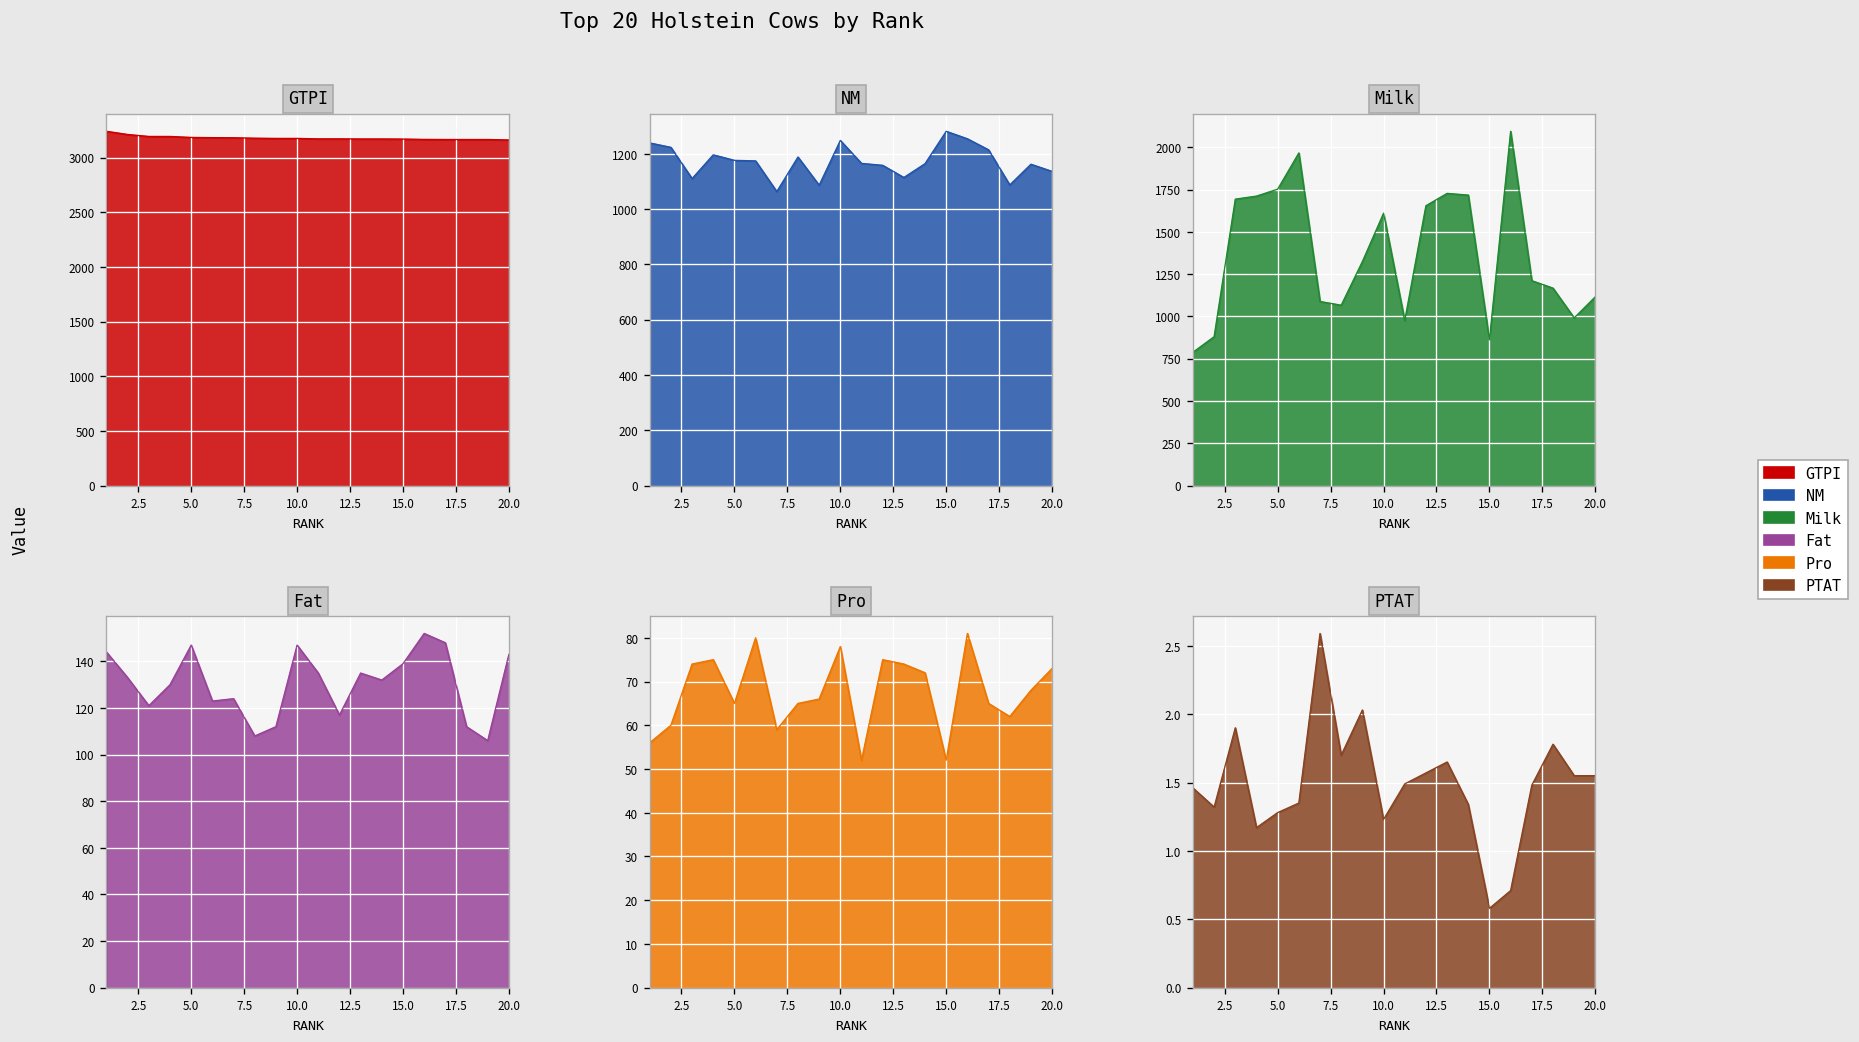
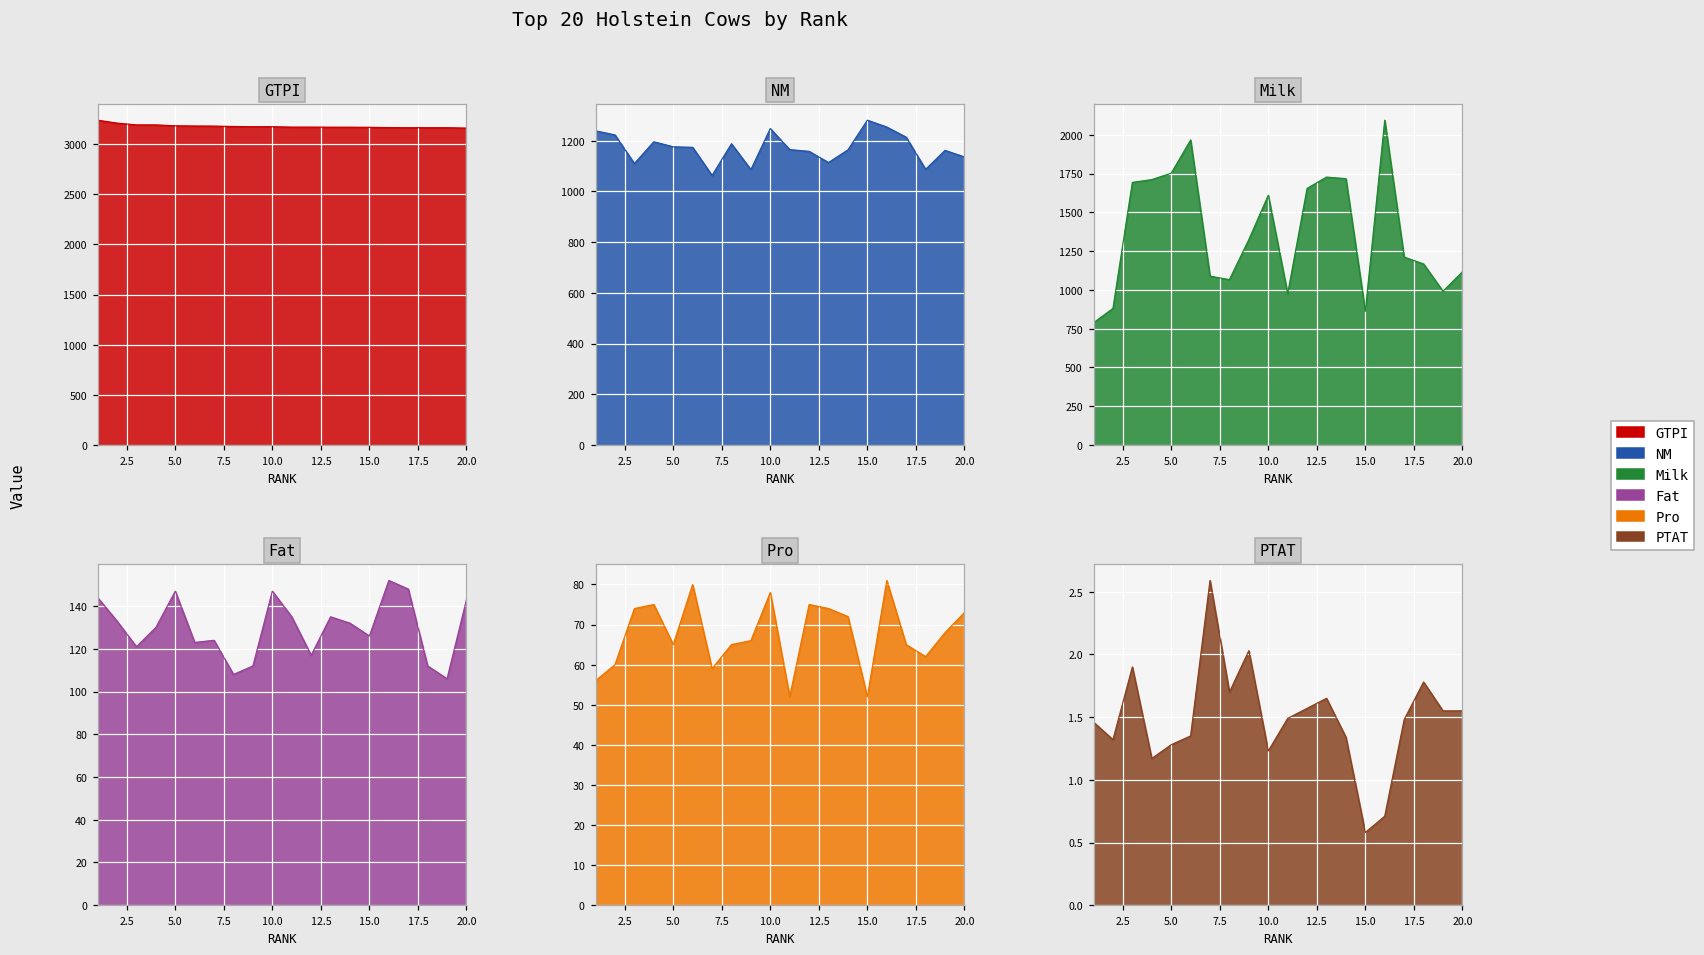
Fat, 15.0: 139 -> 126
